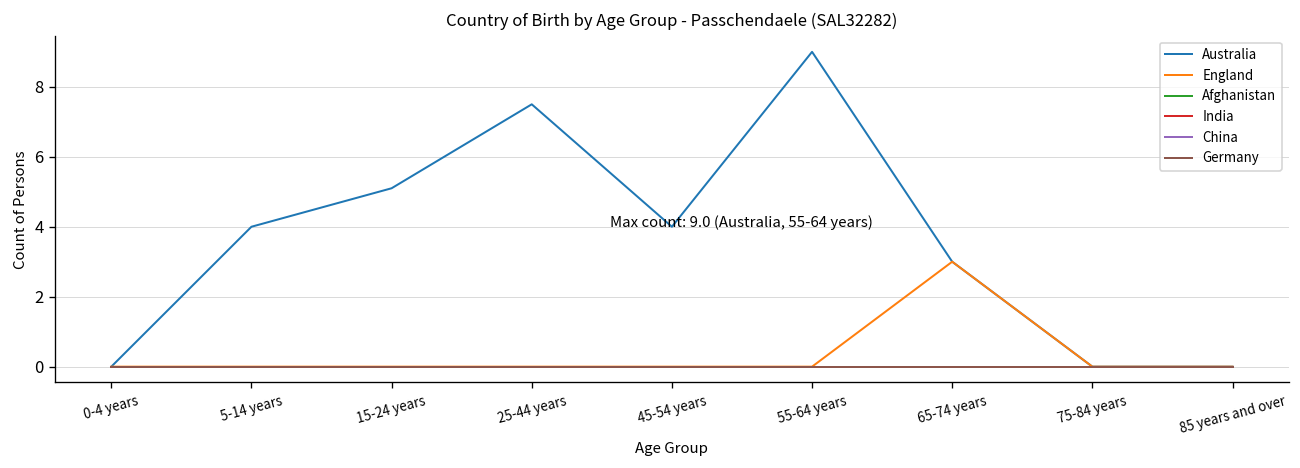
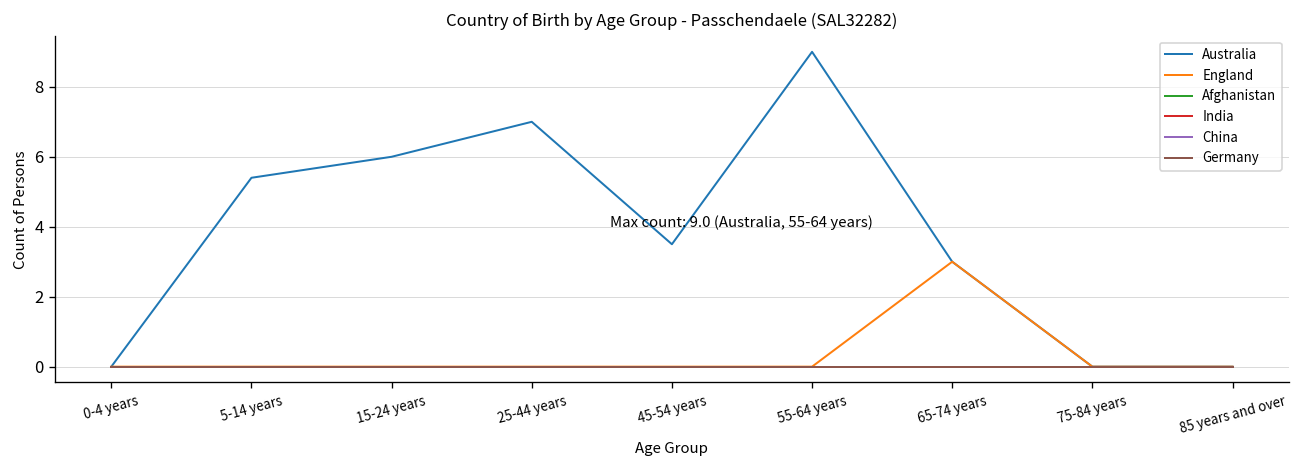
Australia, 5-14 years: 4.0 -> 5.4
Australia, 15-24 years: 5.1 -> 6.0
Australia, 25-44 years: 7.5 -> 7.0
Australia, 45-54 years: 4.0 -> 3.5
